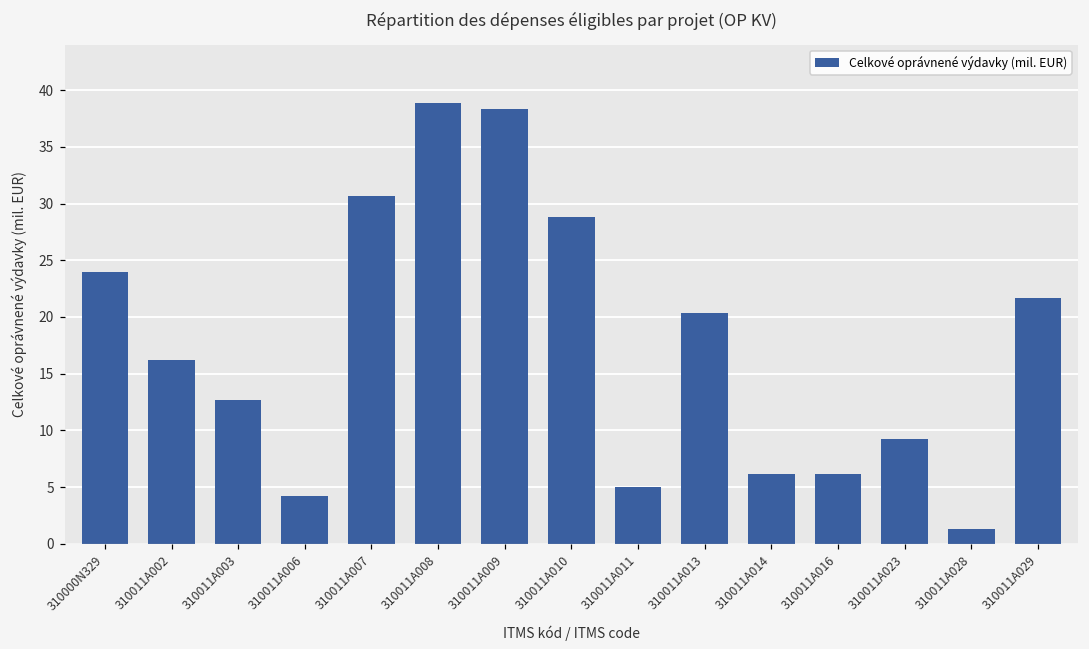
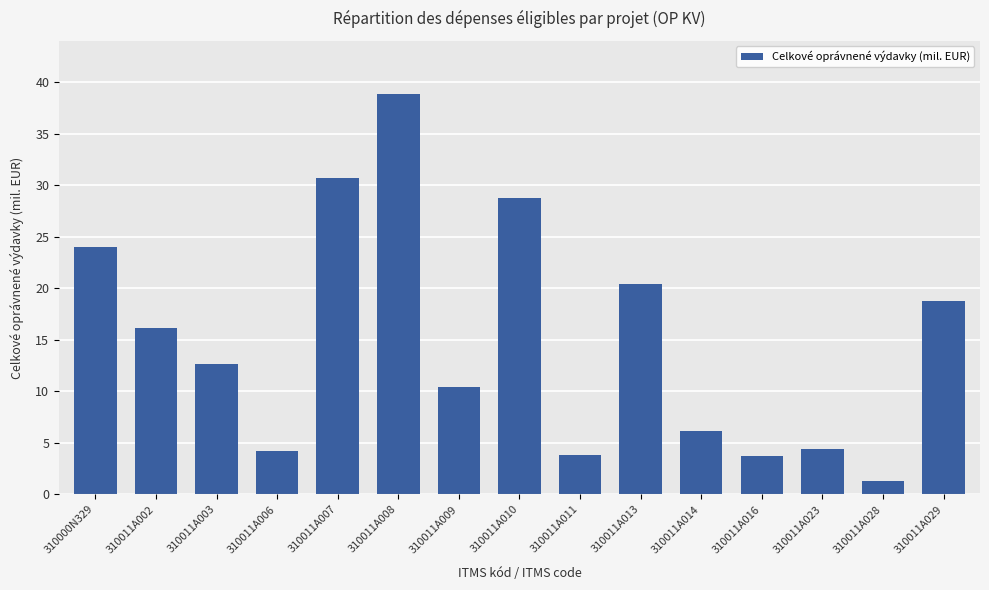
310011A009: 38.3 -> 10.4
310011A011: 5.0 -> 3.8
310011A016: 6.2 -> 3.7
310011A023: 9.3 -> 4.4
310011A029: 21.6 -> 18.8
